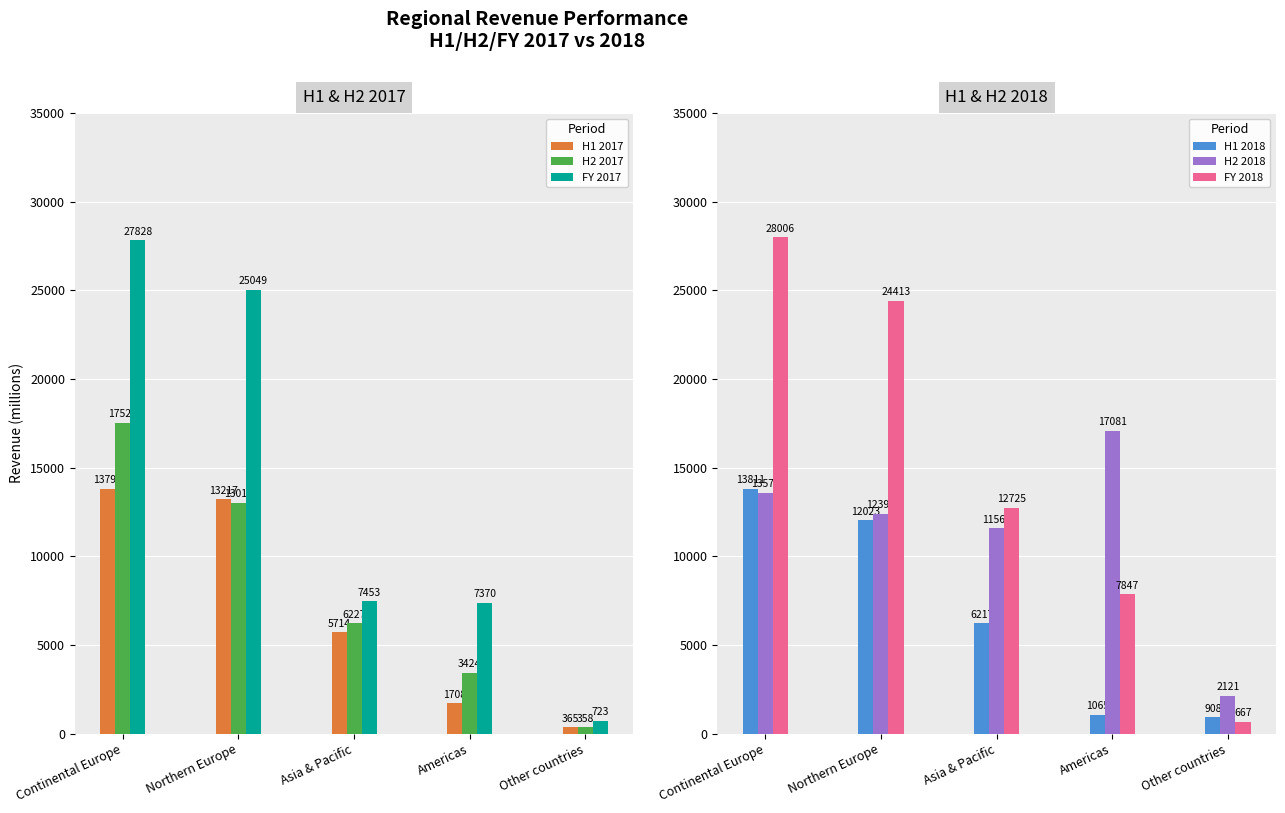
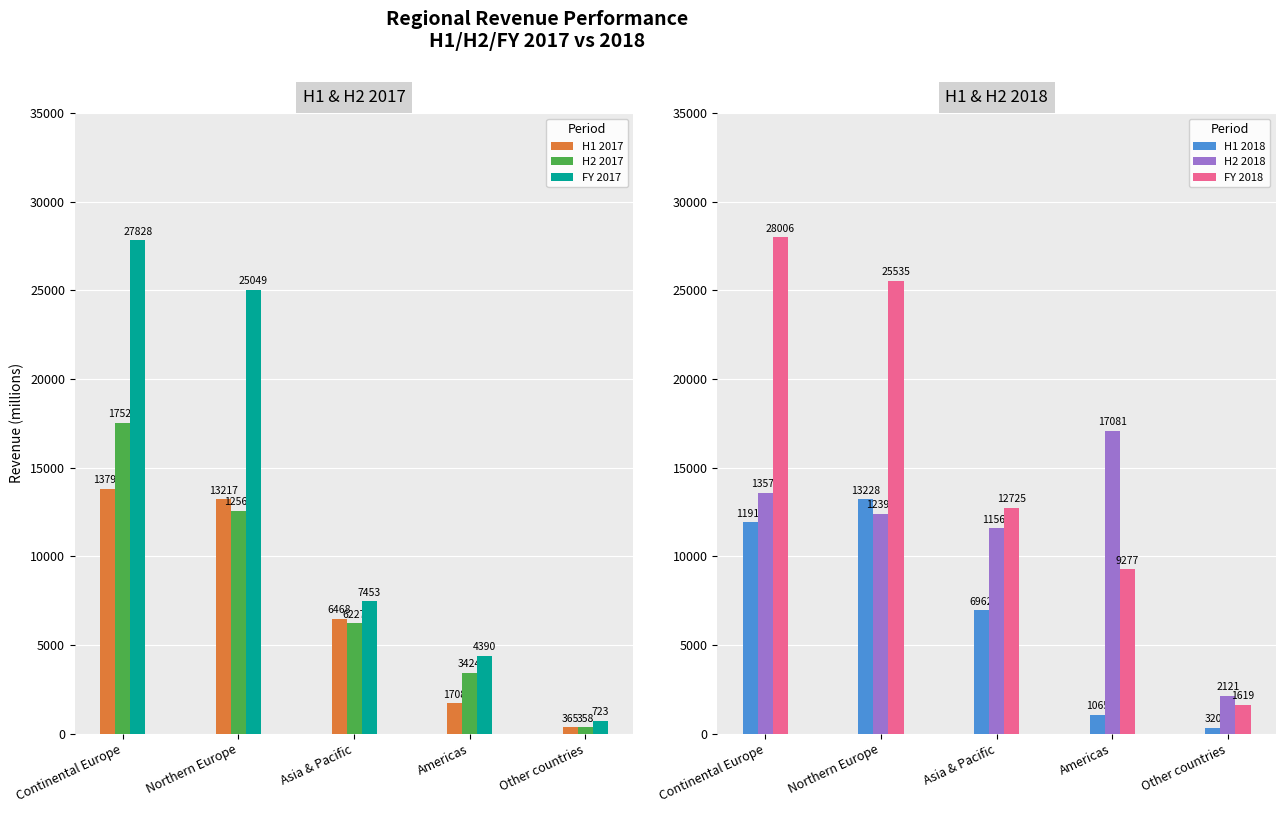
H1 & H2 2017, H2 2017, Northern Europe: 13013 -> 12564
H1 & H2 2017, H1 2017, Asia & Pacific: 5714 -> 6468
H1 & H2 2017, FY 2017, Americas: 7370 -> 4390
H1 & H2 2018, H1 2018, Continental Europe: 13811 -> 11913
H1 & H2 2018, H1 2018, Northern Europe: 12023 -> 13228
H1 & H2 2018, FY 2018, Northern Europe: 24413 -> 25535
H1 & H2 2018, H1 2018, Asia & Pacific: 6217 -> 6962
H1 & H2 2018, FY 2018, Americas: 7847 -> 9277
H1 & H2 2018, H1 2018, Other countries: 908 -> 320
H1 & H2 2018, FY 2018, Other countries: 667 -> 1619
